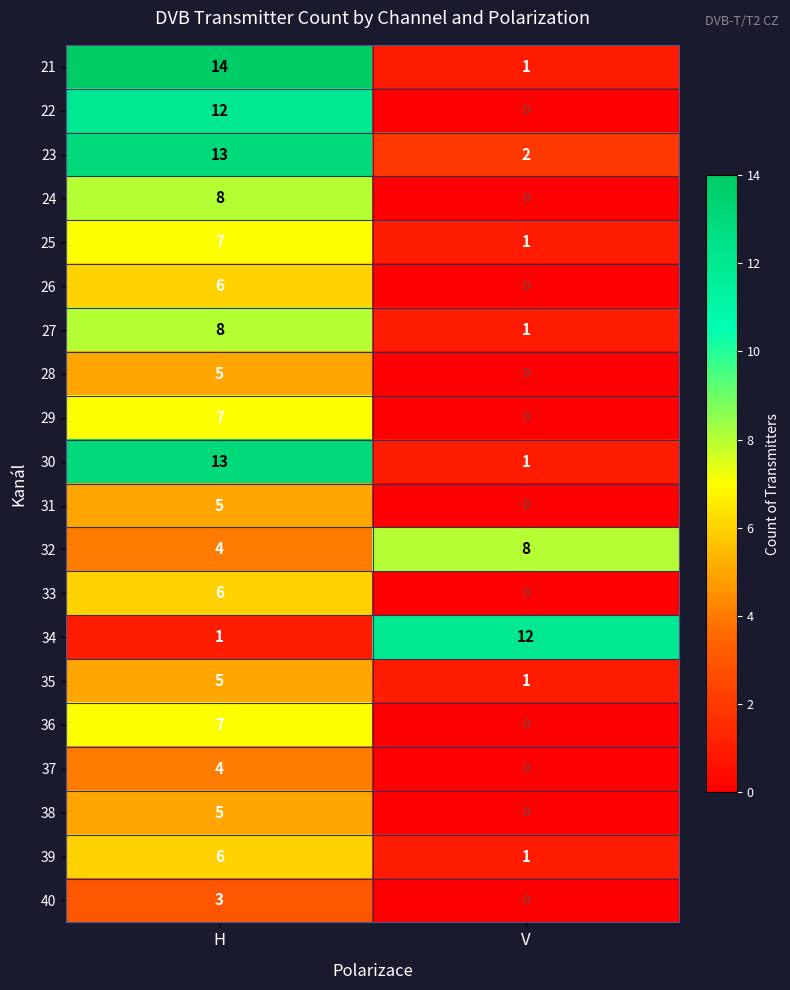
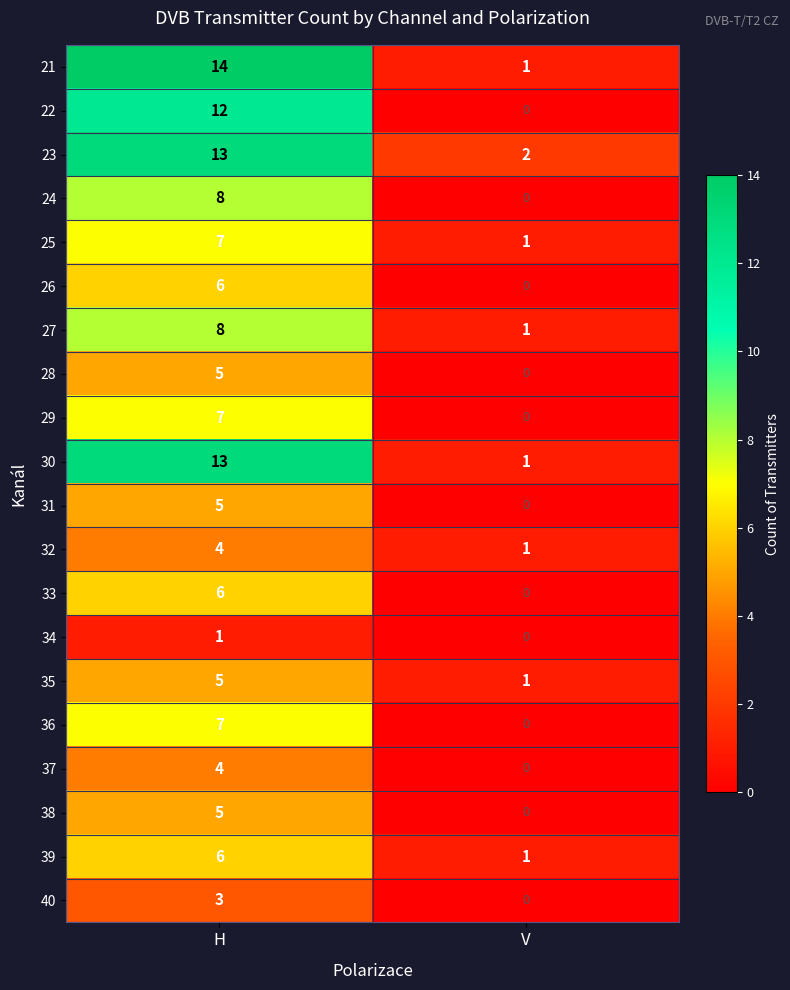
32, V: 8 -> 1
34, V: 12 -> 0
